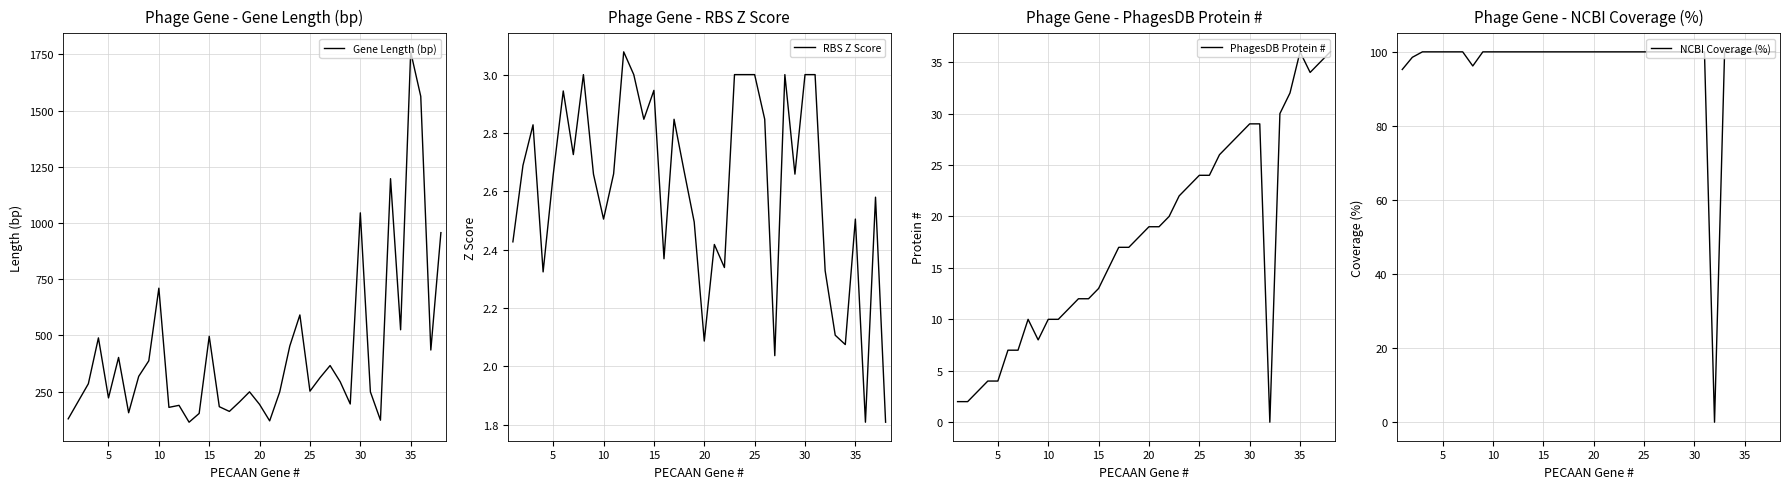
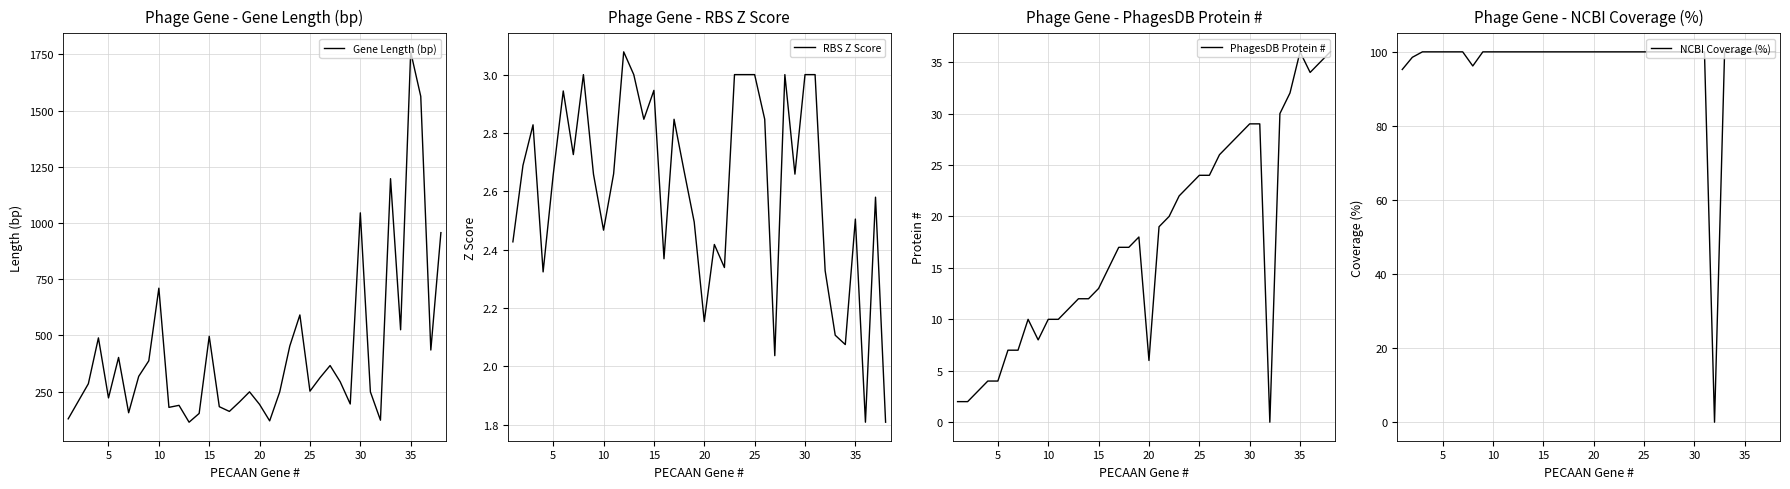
Phage Gene - RBS Z Score, 10: 2.51 -> 2.47
Phage Gene - RBS Z Score, 20: 2.09 -> 2.15
Phage Gene - PhagesDB Protein #, 20: 19 -> 6
